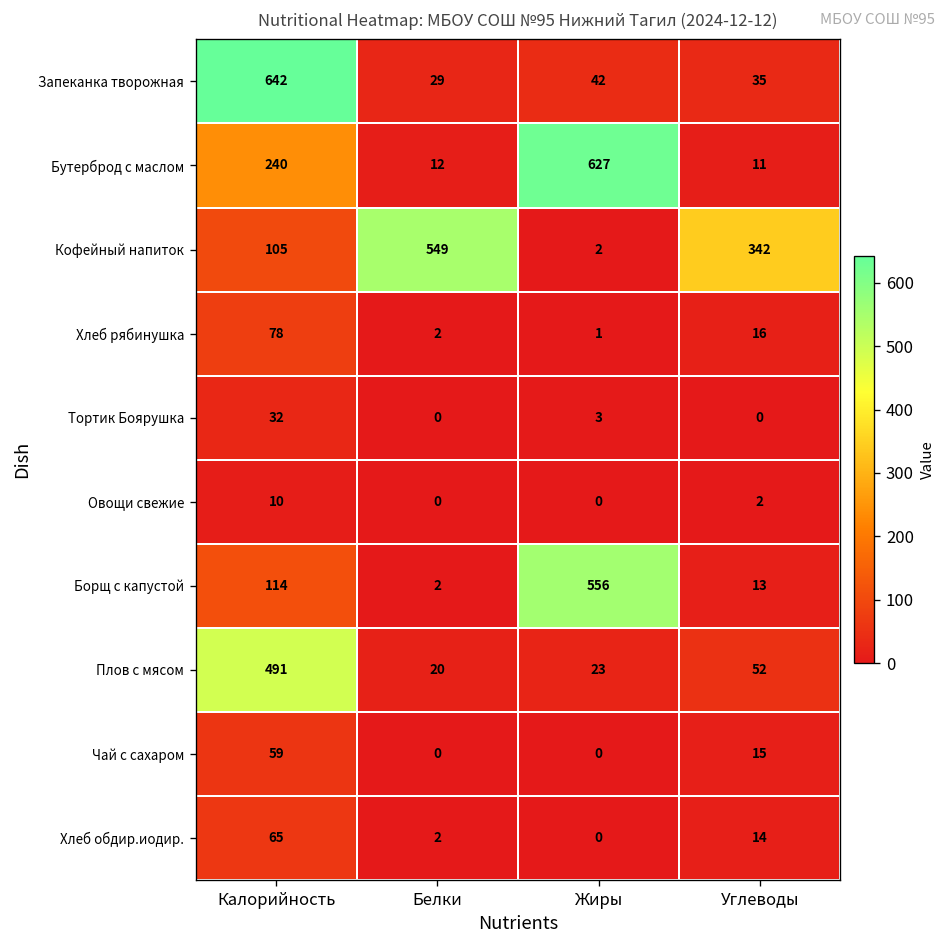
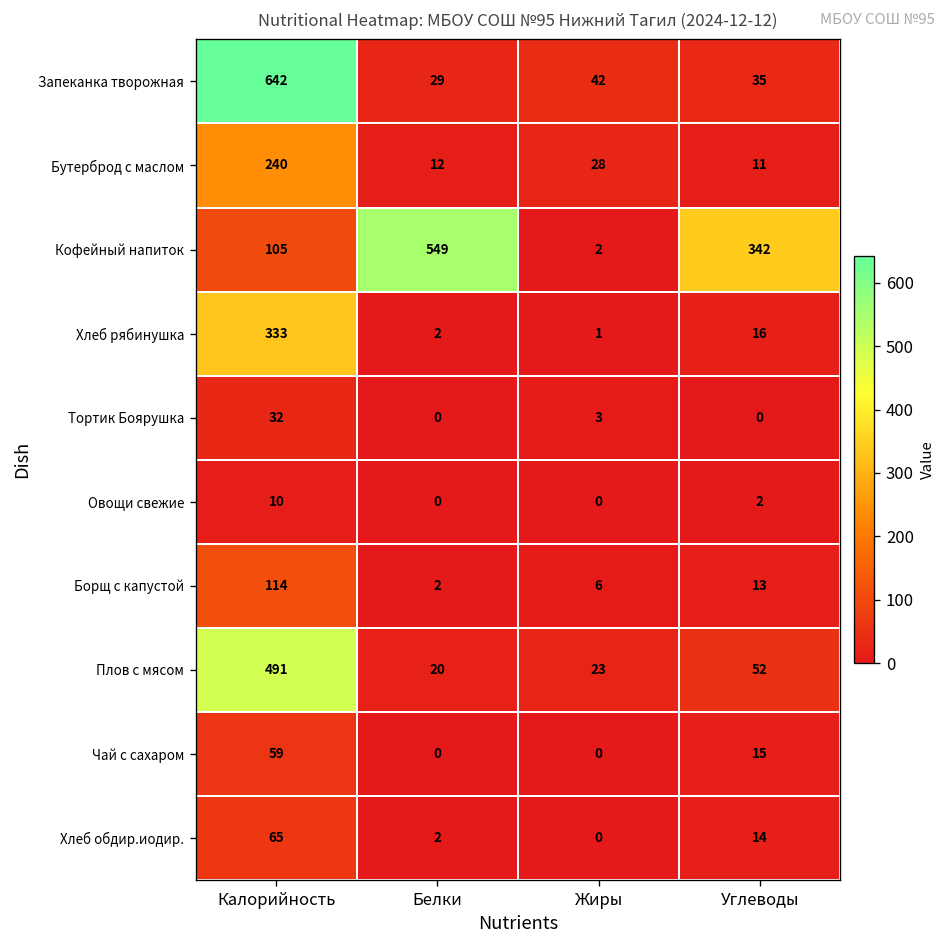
Бутерброд с маслом, Жиры: 627 -> 28
Хлеб рябинушка, Калорийность: 78 -> 333
Борщ с капустой, Жиры: 556 -> 6
